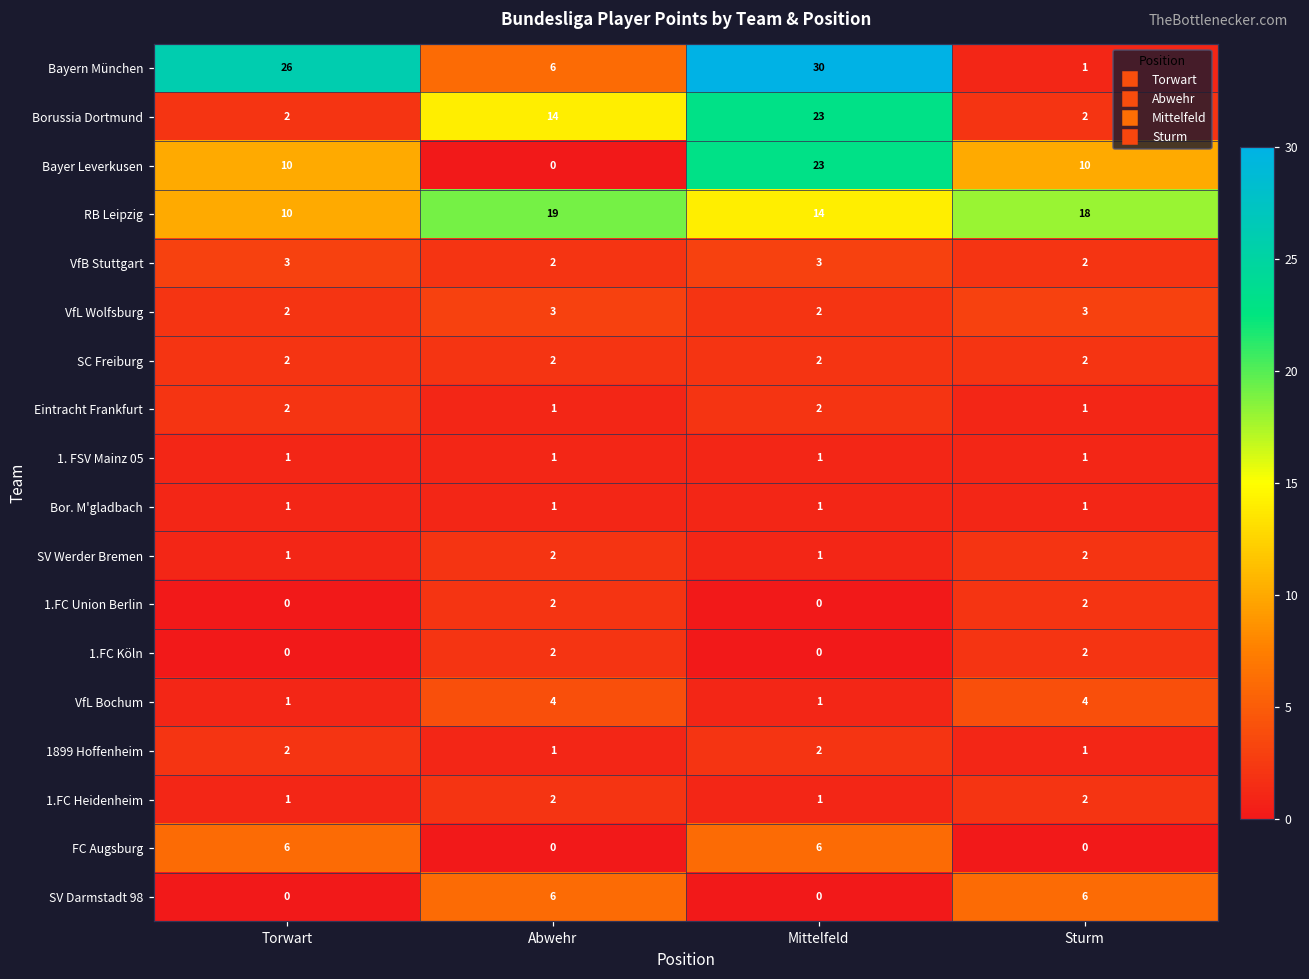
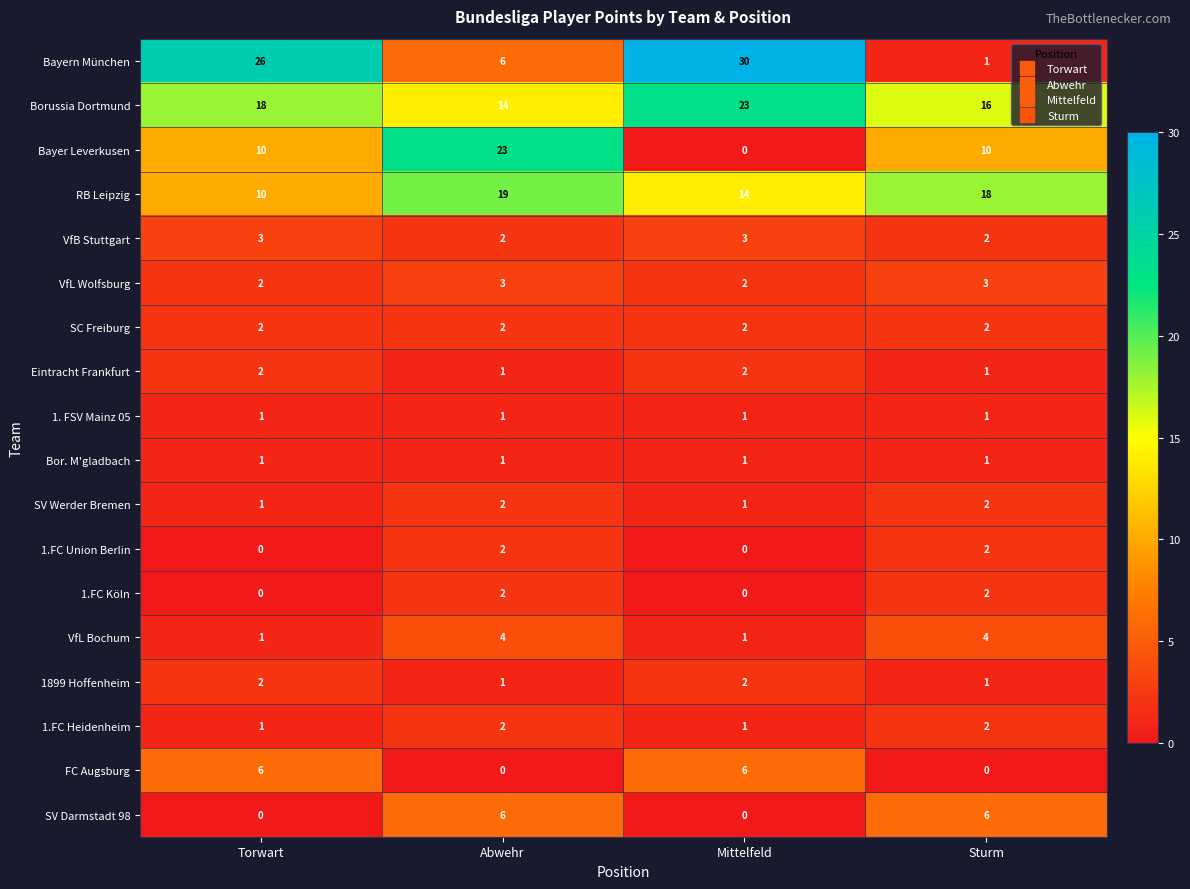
Borussia Dortmund, Torwart: 2 -> 18
Borussia Dortmund, Sturm: 2 -> 16
Bayer Leverkusen, Abwehr: 0 -> 23
Bayer Leverkusen, Mittelfeld: 23 -> 0
